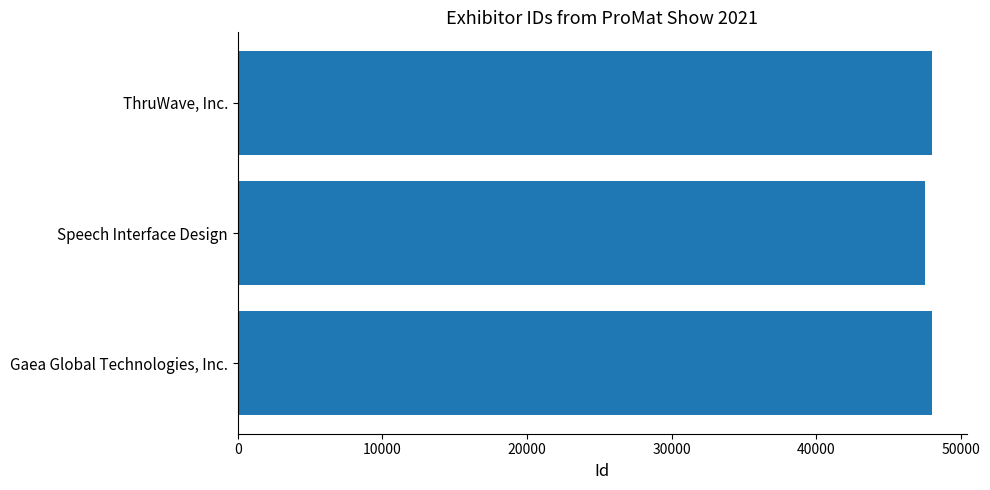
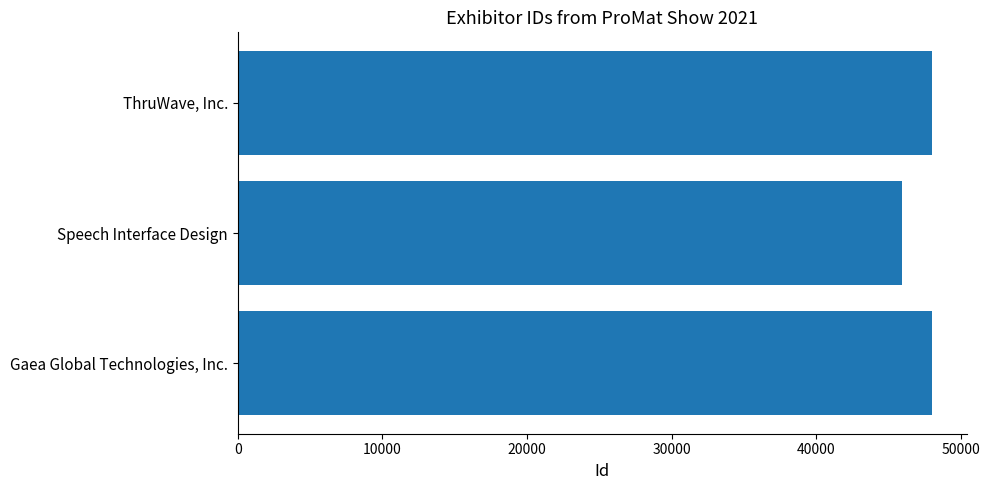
Speech Interface Design: 47500 -> 45900
